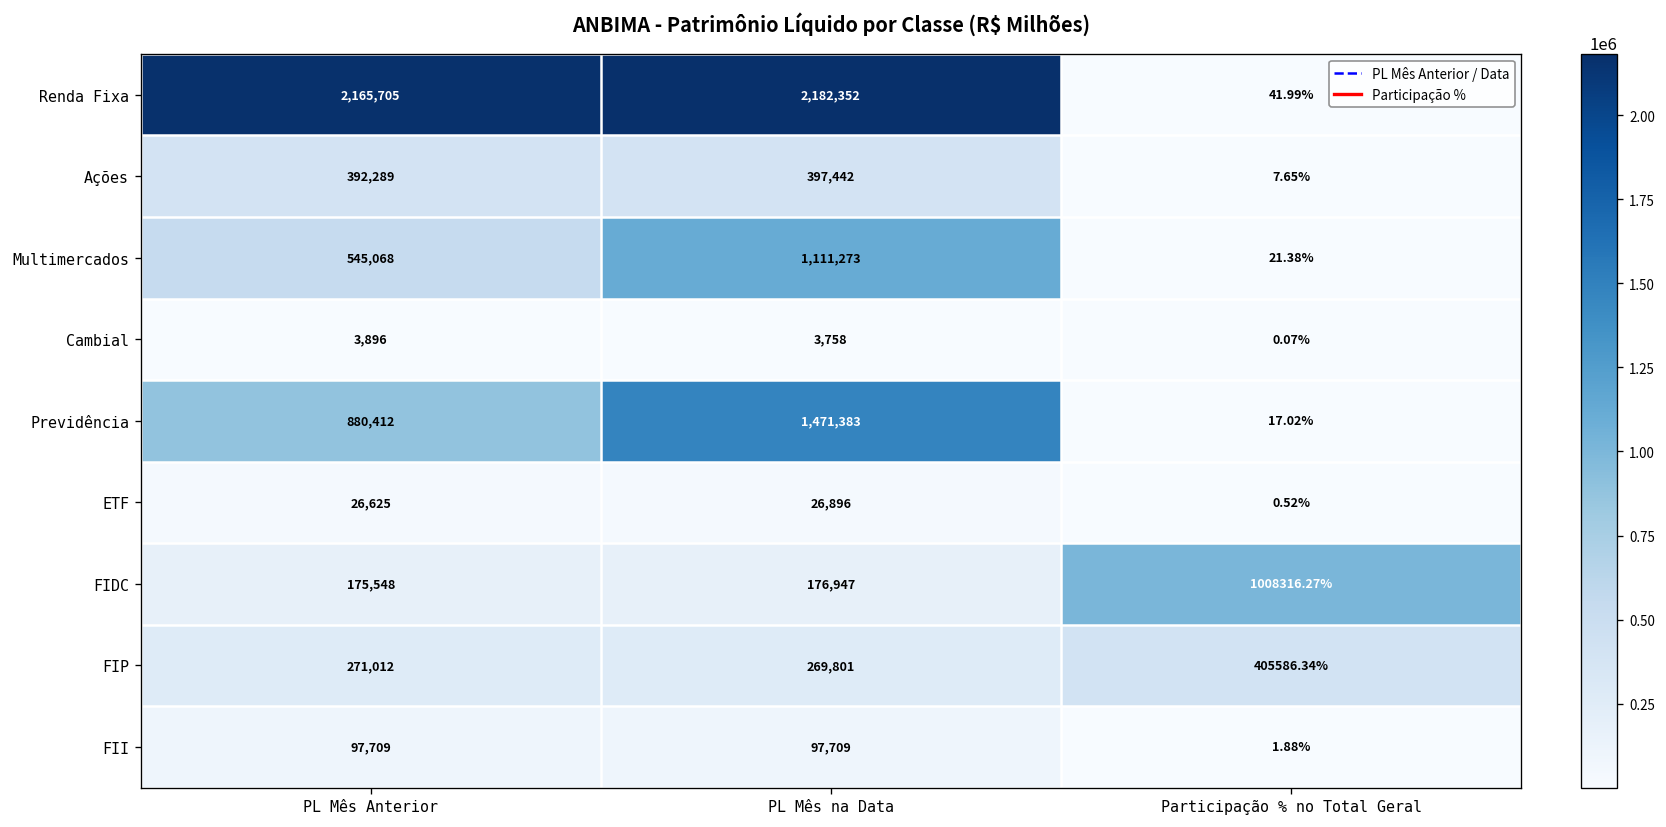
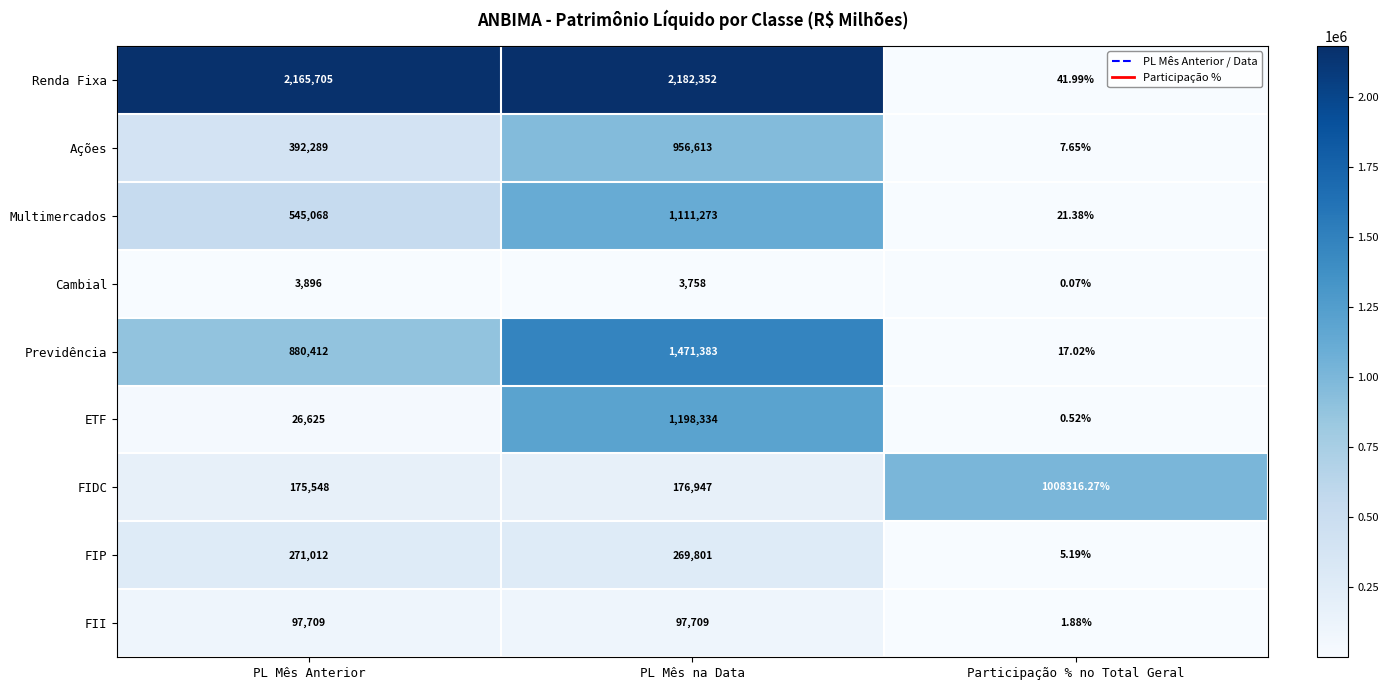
Ações, PL Mês na Data: 397,442 -> 956,613
ETF, PL Mês na Data: 26,896 -> 1,198,334
FIP, Participação % no Total Geral: 405586.34% -> 5.19%
